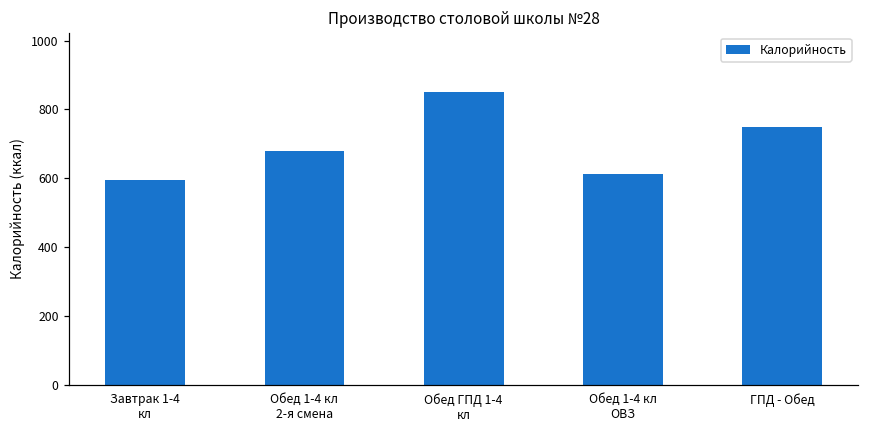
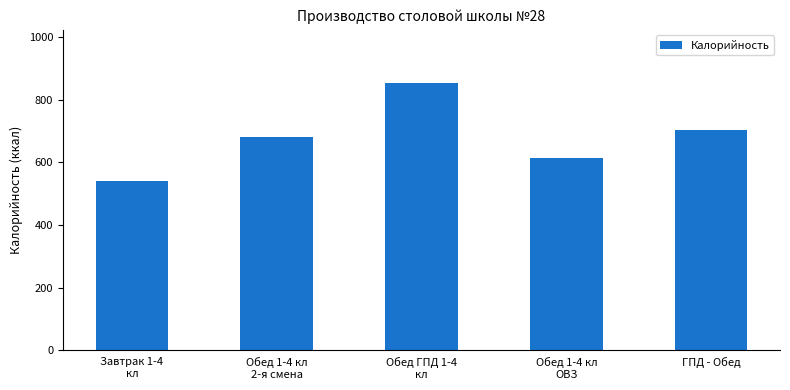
Завтрак 1-4 кл: 600 -> 540
ГПД - Обед: 750 -> 700
